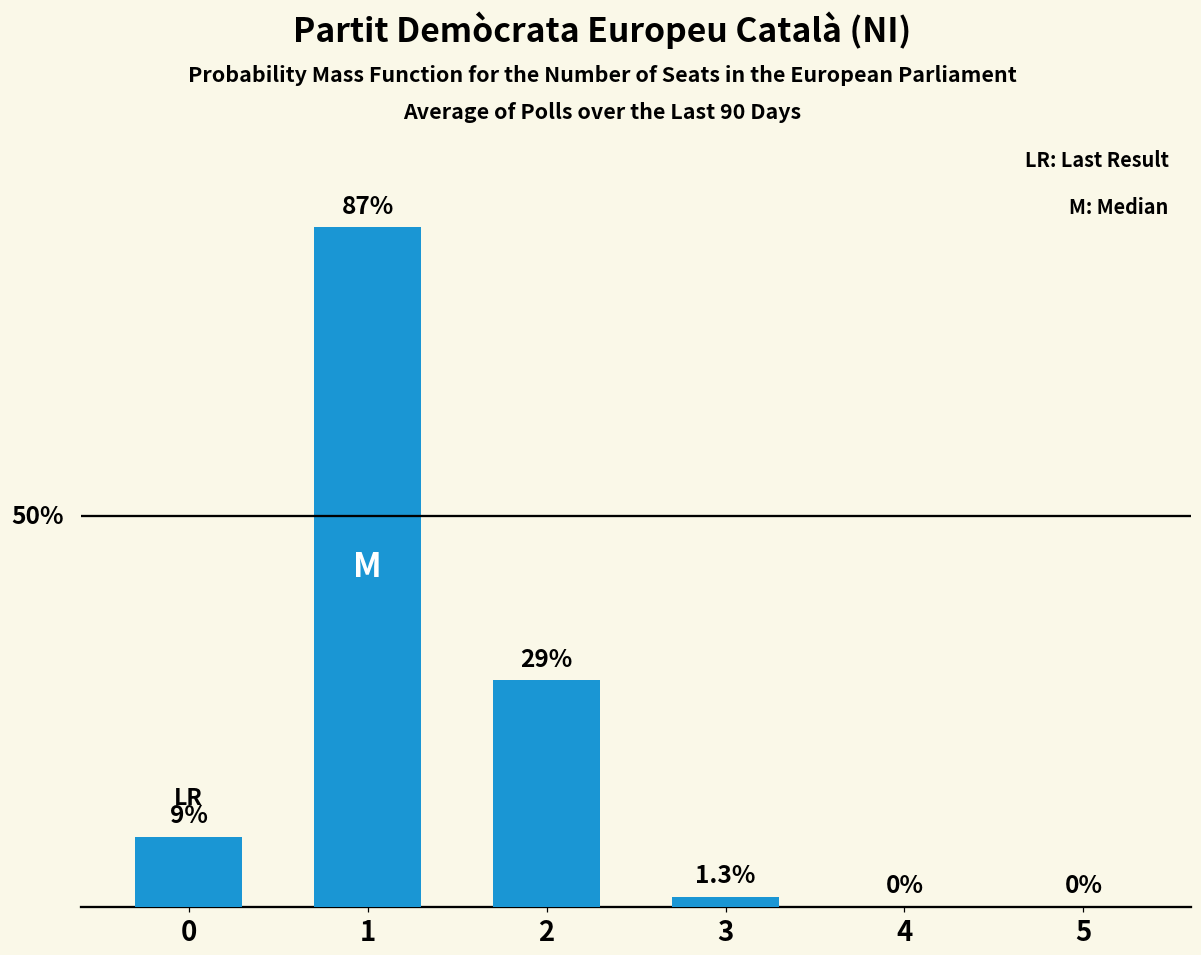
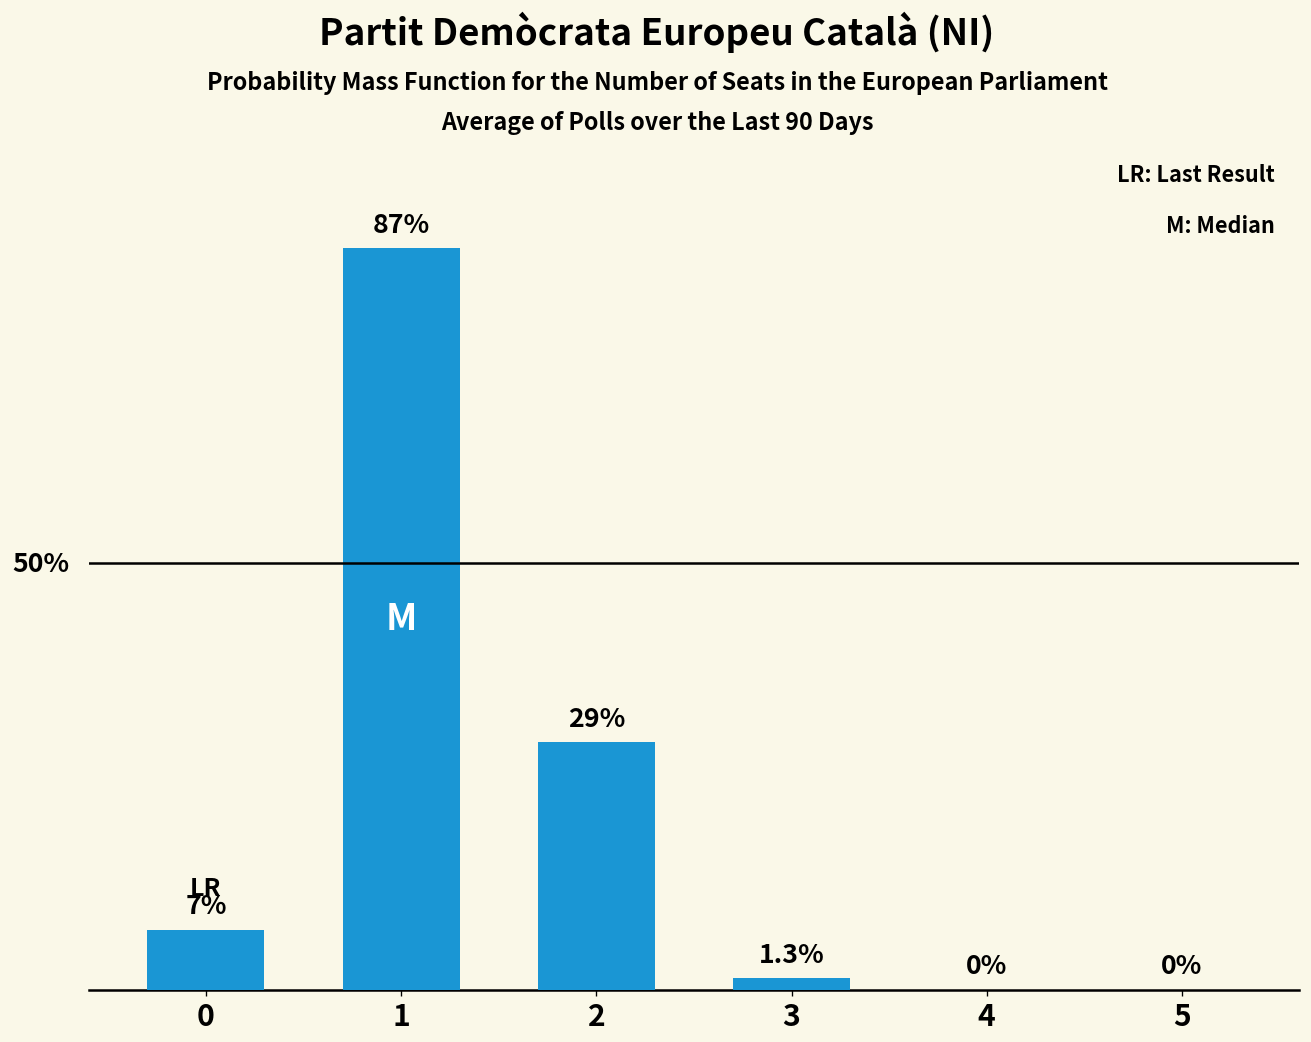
0: 9% -> 7%
